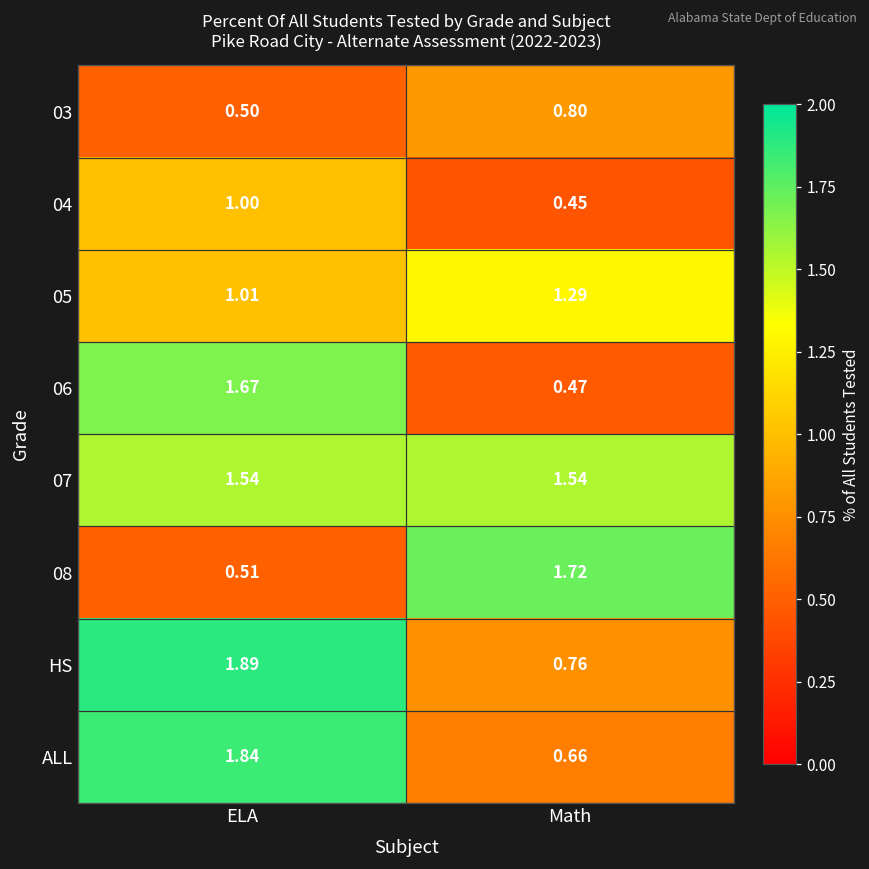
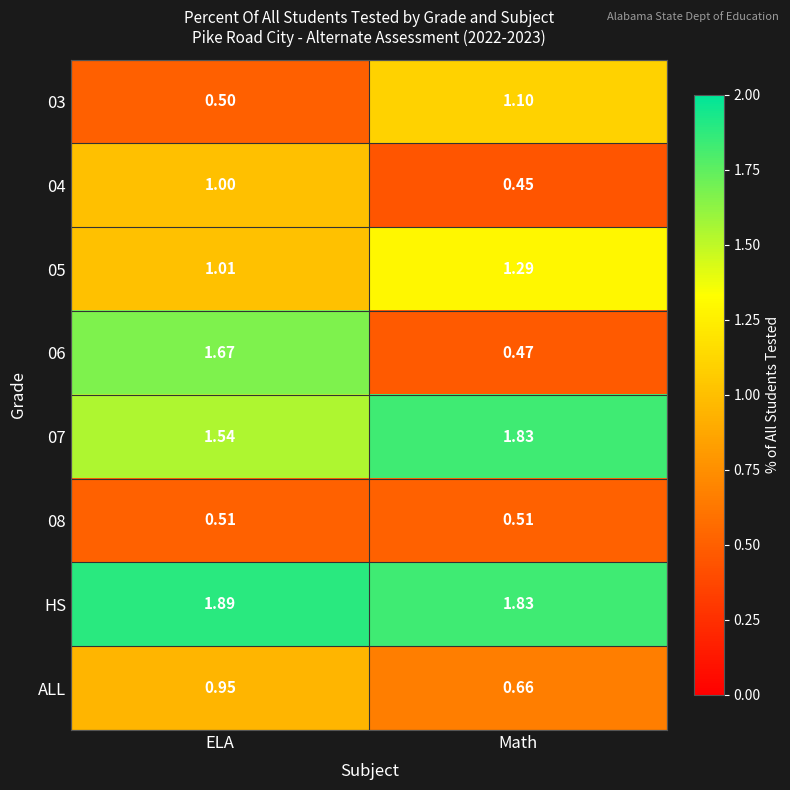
03, Math: 0.80 -> 1.10
07, Math: 1.54 -> 1.83
08, Math: 1.72 -> 0.51
HS, Math: 0.76 -> 1.83
ALL, ELA: 1.84 -> 0.95
